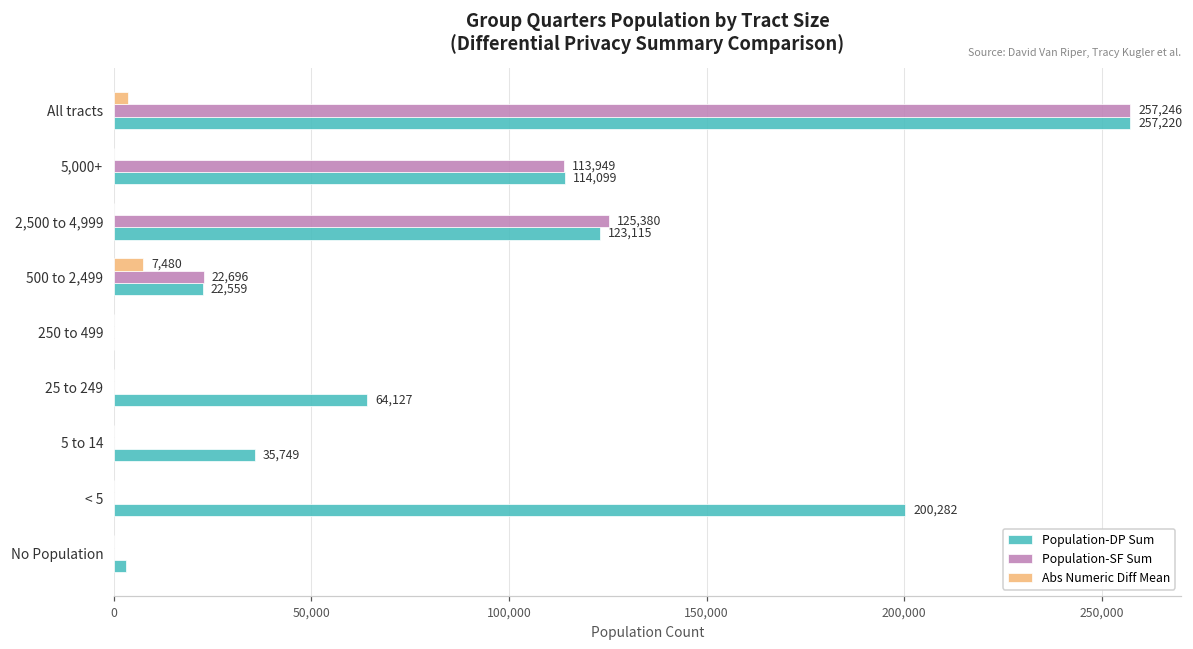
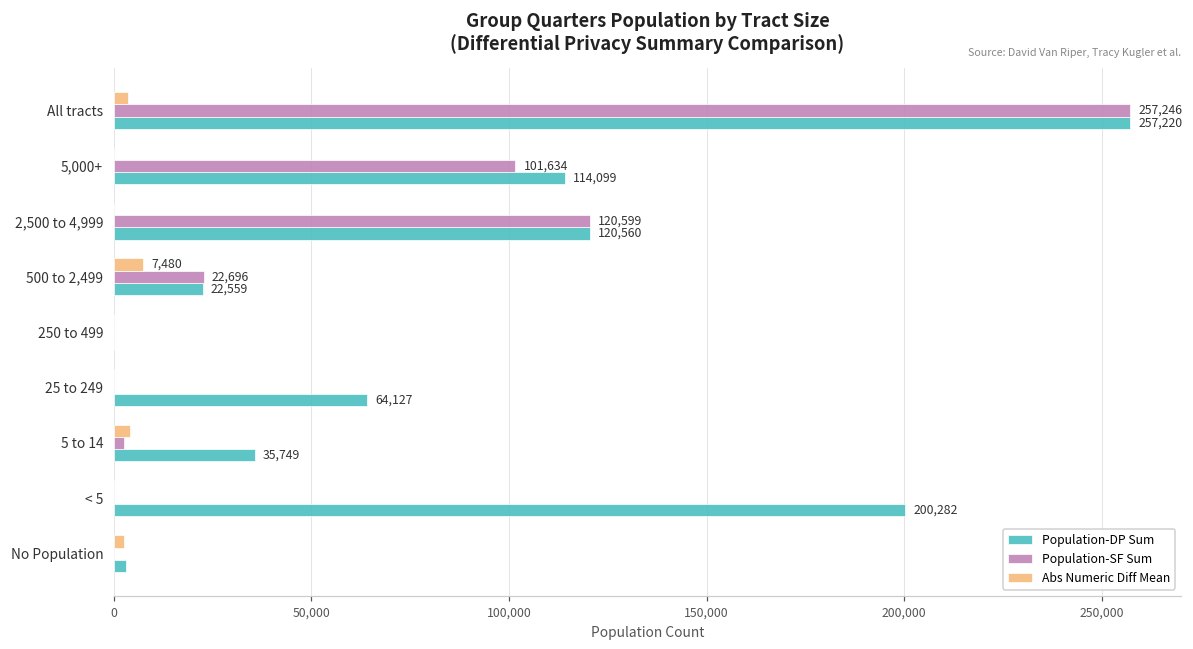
Population-SF Sum, 5,000+: 113,949 -> 101,634
Population-SF Sum, 2,500 to 4,999: 125,380 -> 120,599
Population-DP Sum, 2,500 to 4,999: 123,115 -> 120,560
Abs Numeric Diff Mean, 5 to 14: 0 -> 4,000
Population-SF Sum, 5 to 14: 0 -> 3,000
Abs Numeric Diff Mean, No Population: 0 -> 3,000
